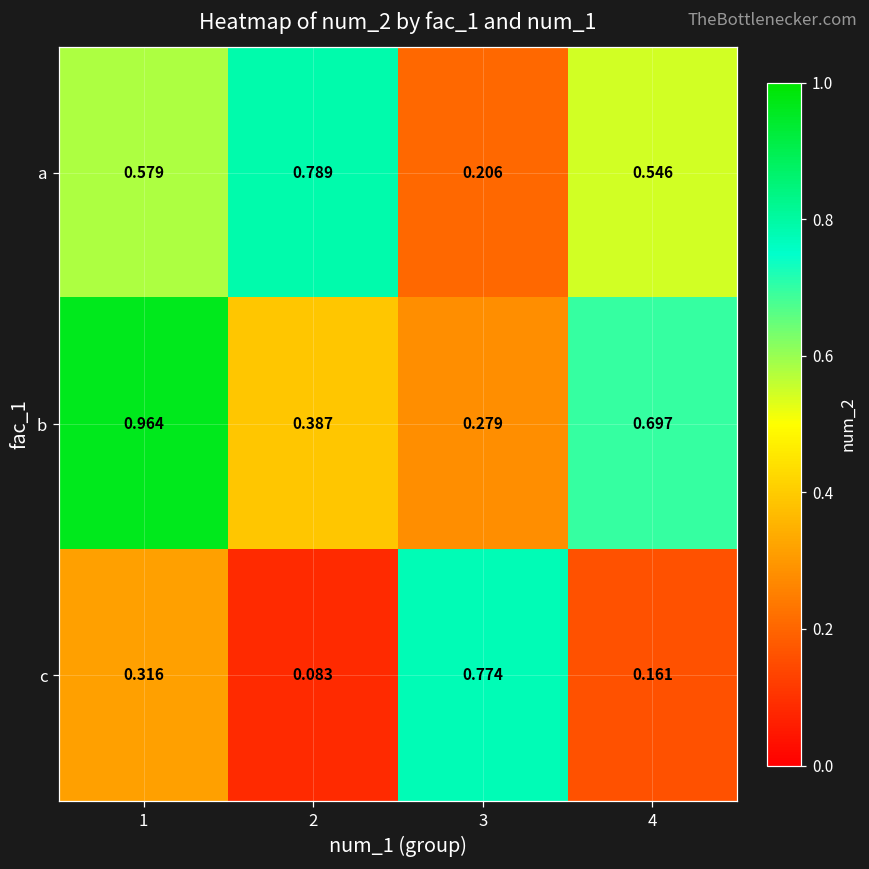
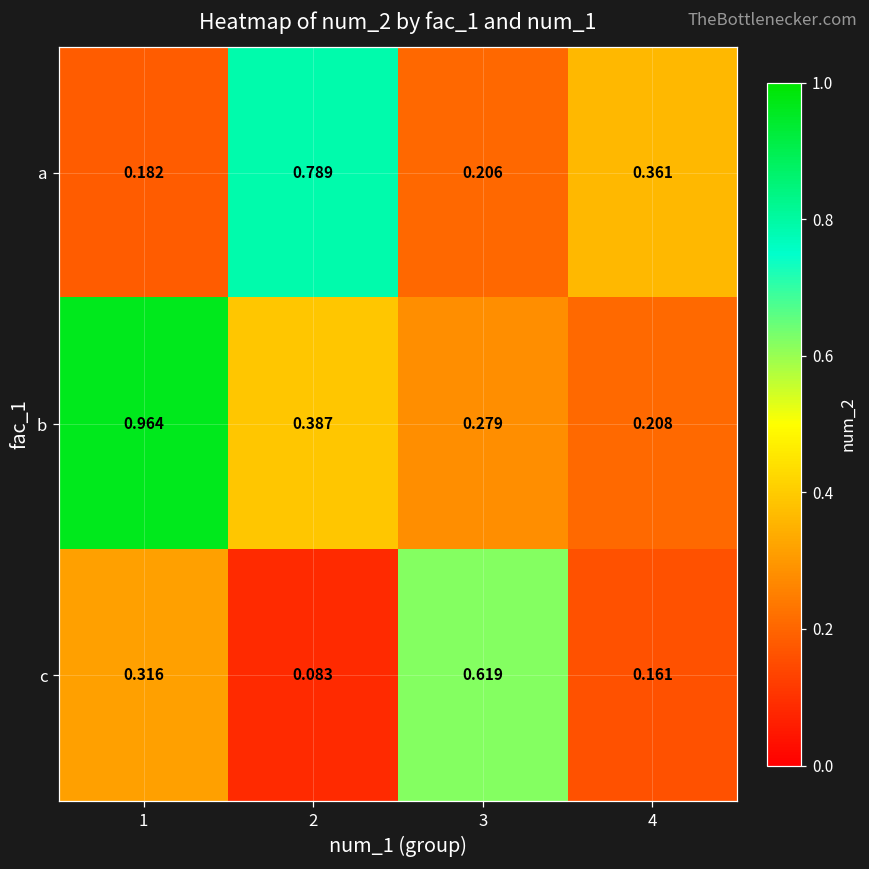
a, 1: 0.579 -> 0.182
a, 4: 0.546 -> 0.361
b, 4: 0.697 -> 0.208
c, 3: 0.774 -> 0.619
